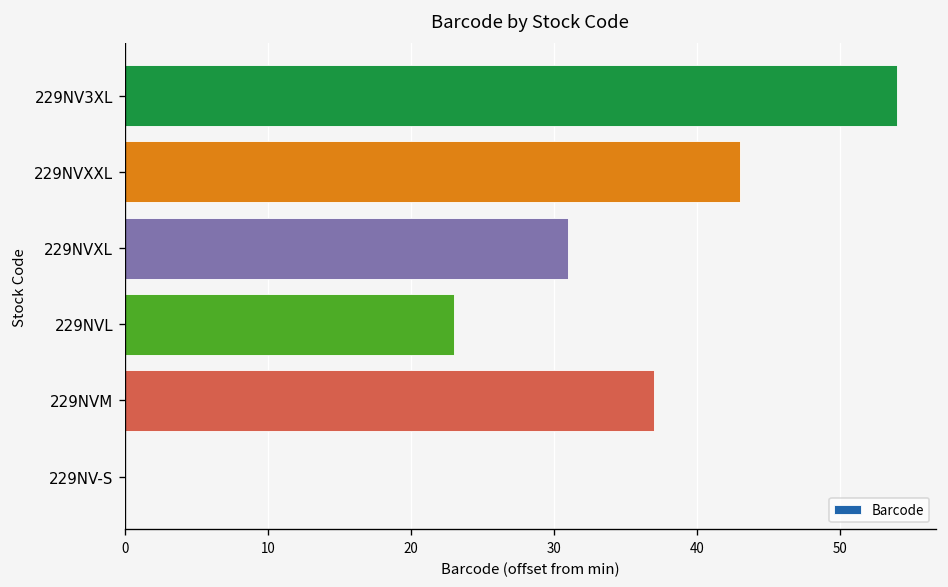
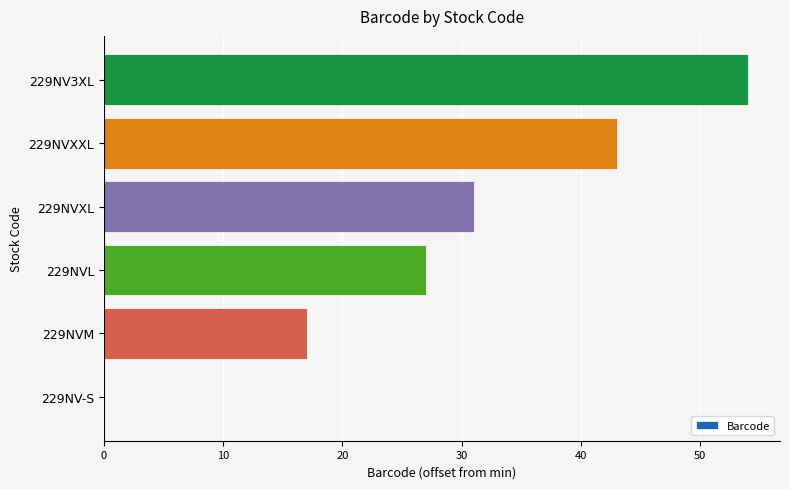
229NVL: 23.0 -> 27.0
229NVM: 37.0 -> 17.0
